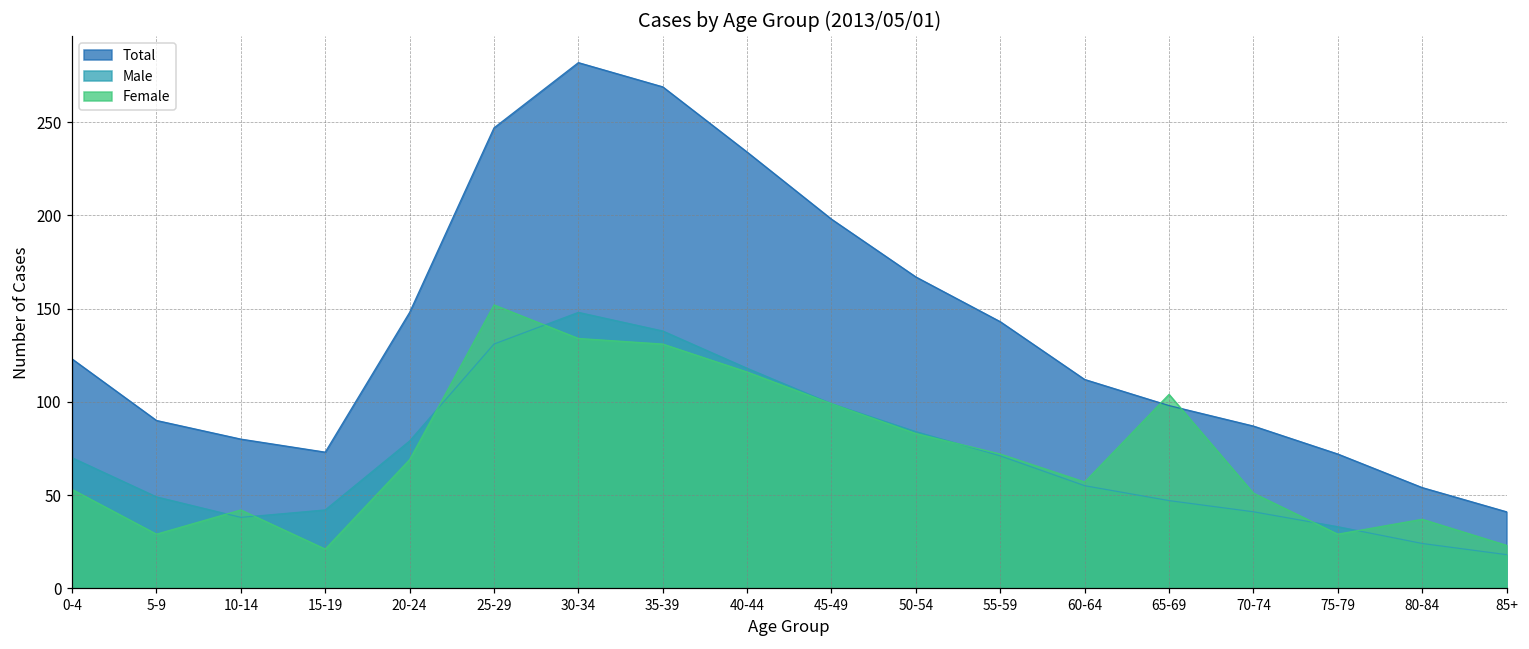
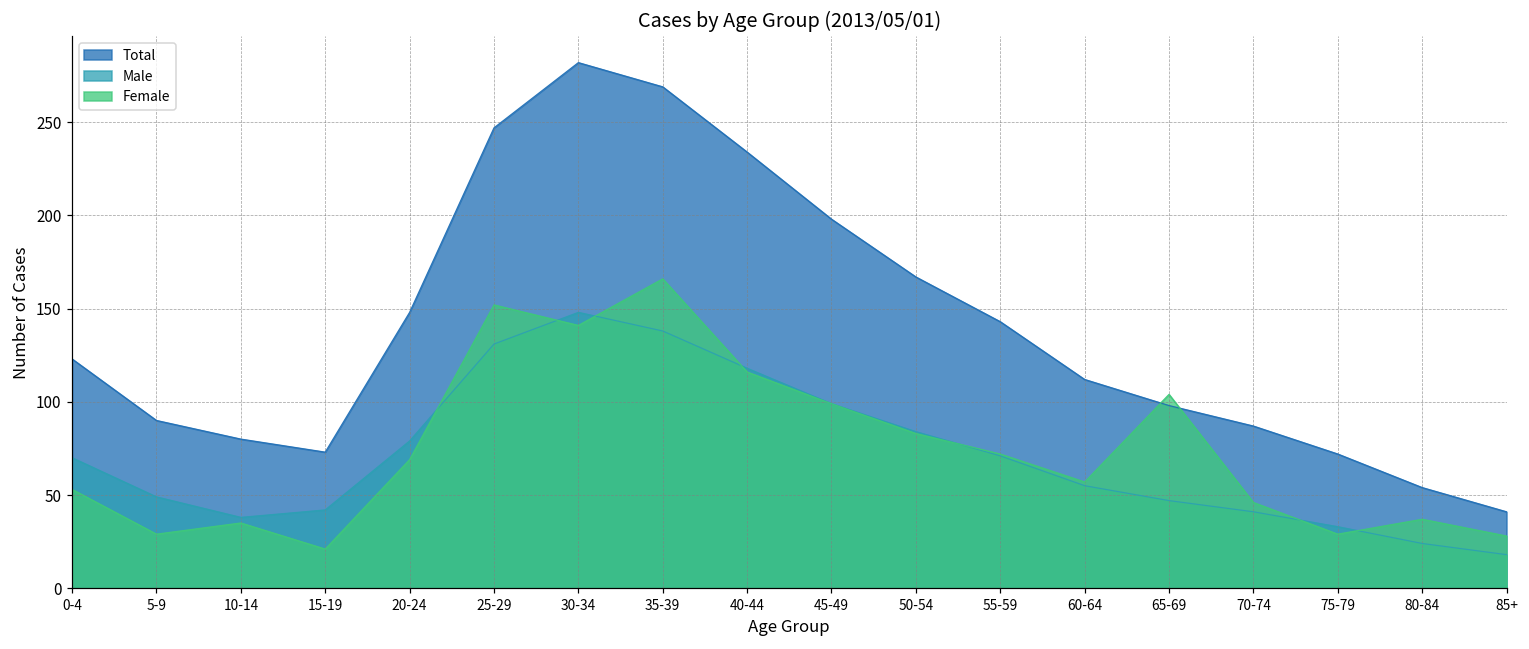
Female, 10-14: 42 -> 35
Female, 30-34: 134 -> 141
Female, 35-39: 131 -> 166
Female, 70-74: 51 -> 46
Female, 85+: 23 -> 28
